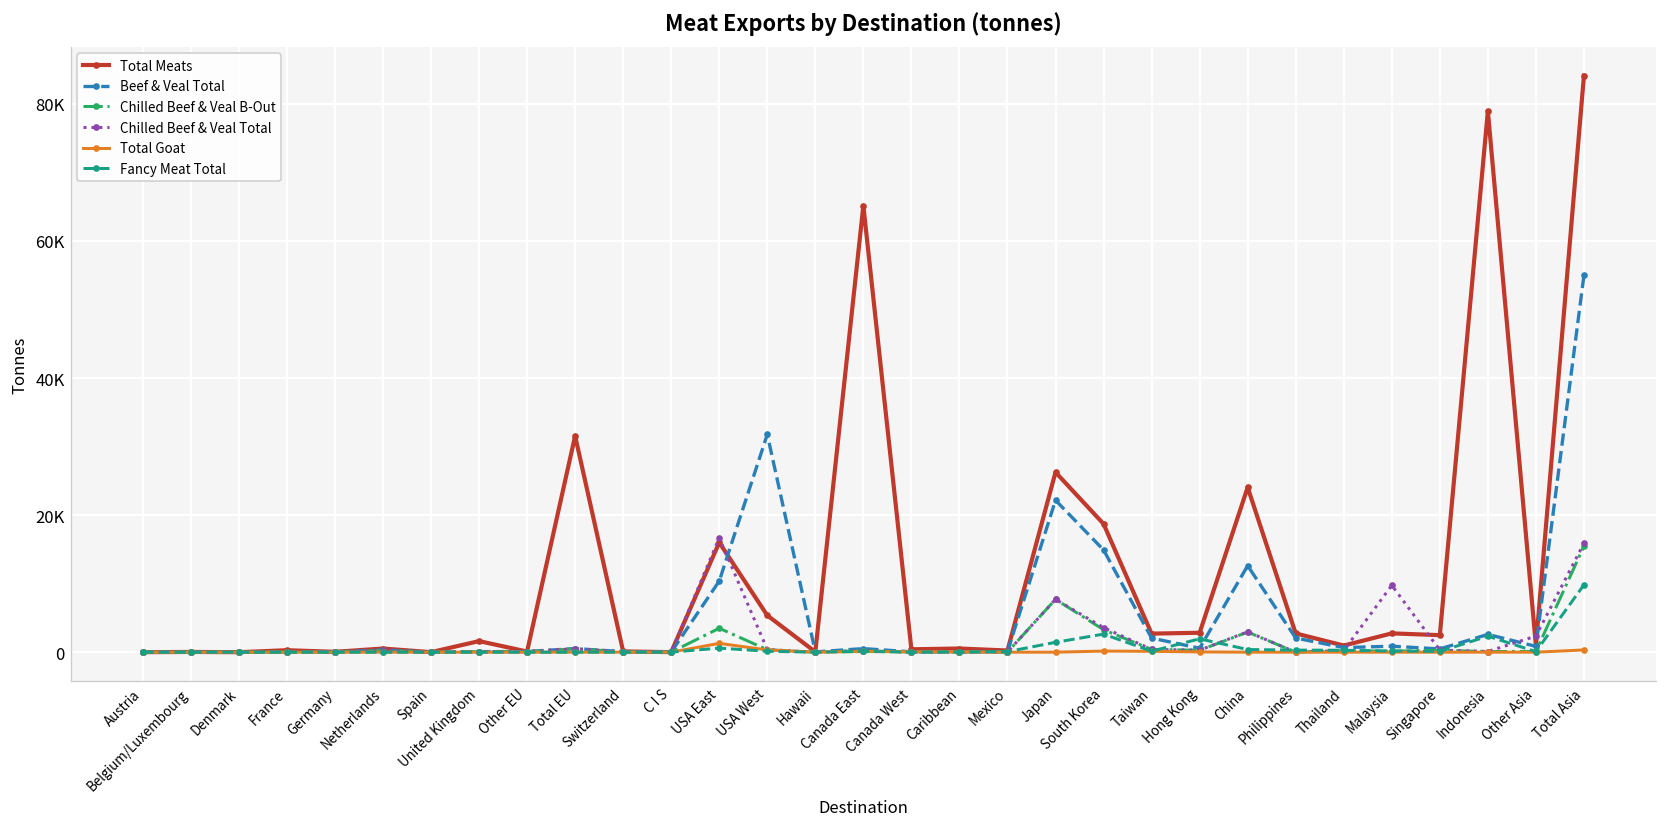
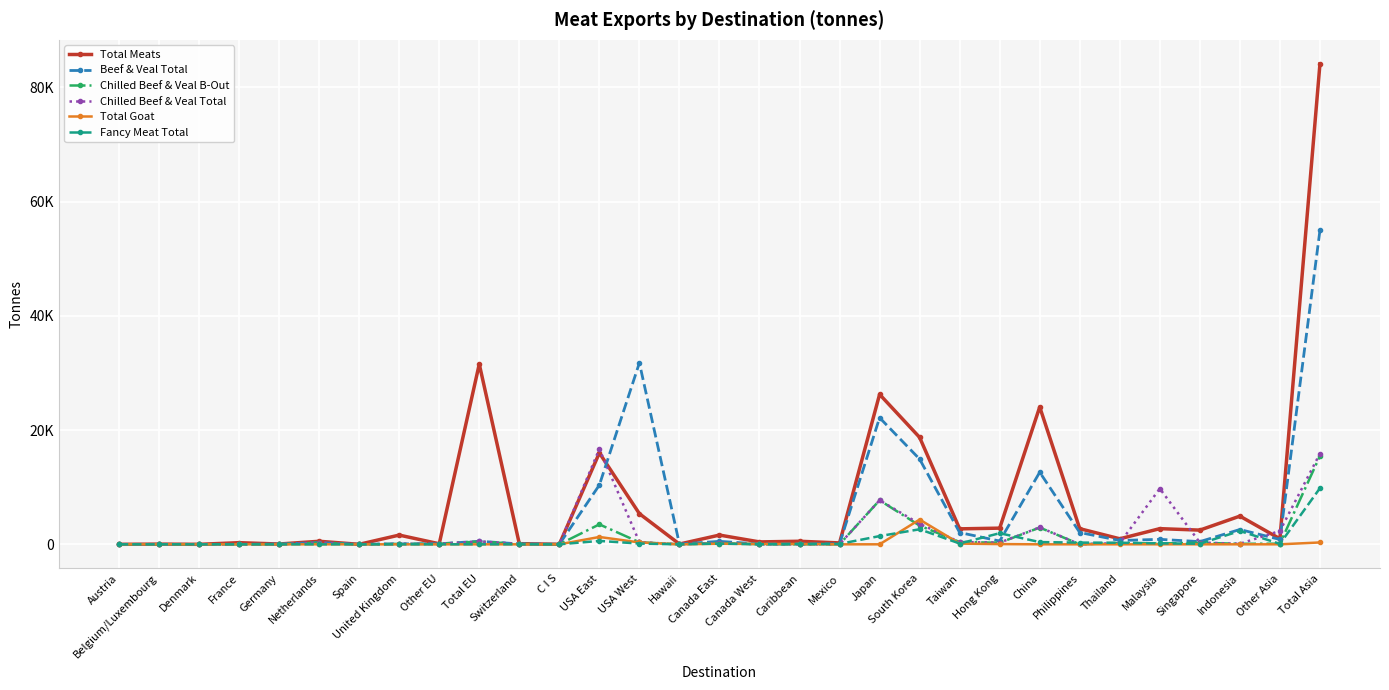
Total Meats, Canada East: 65000 -> 2000
Total Goat, South Korea: 0 -> 4000
Total Meats, Indonesia: 79000 -> 5000
